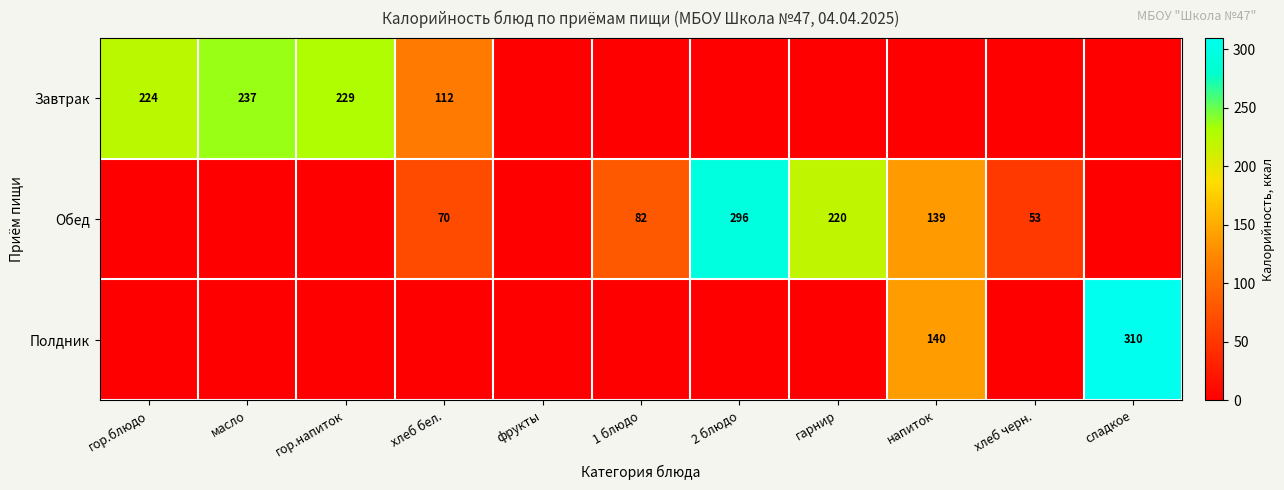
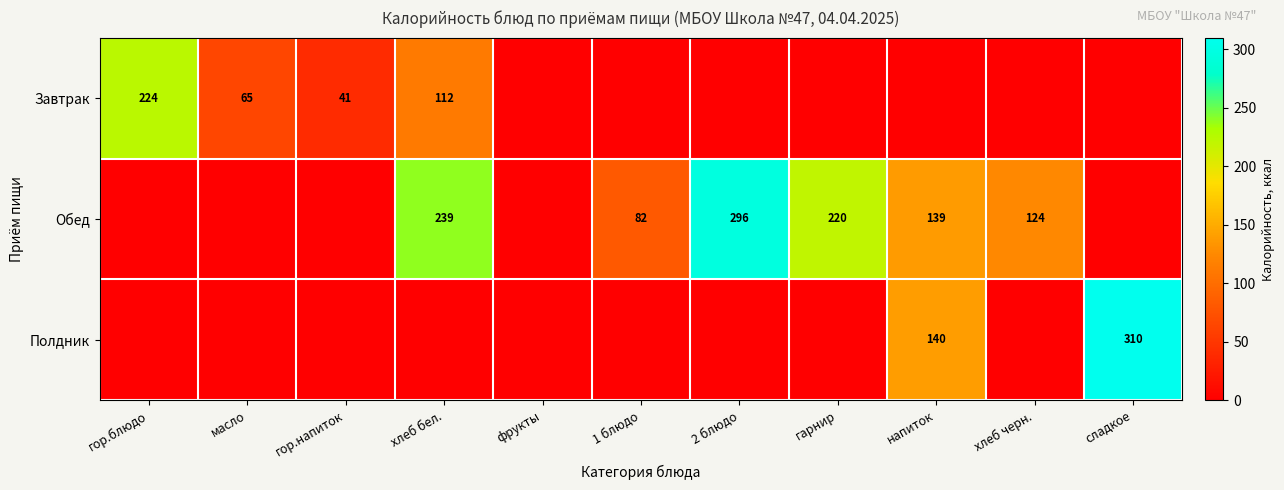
Завтрак, масло: 237 -> 65
Завтрак, гор.напиток: 229 -> 41
Обед, хлеб бел.: 70 -> 239
Обед, хлеб черн.: 53 -> 124
